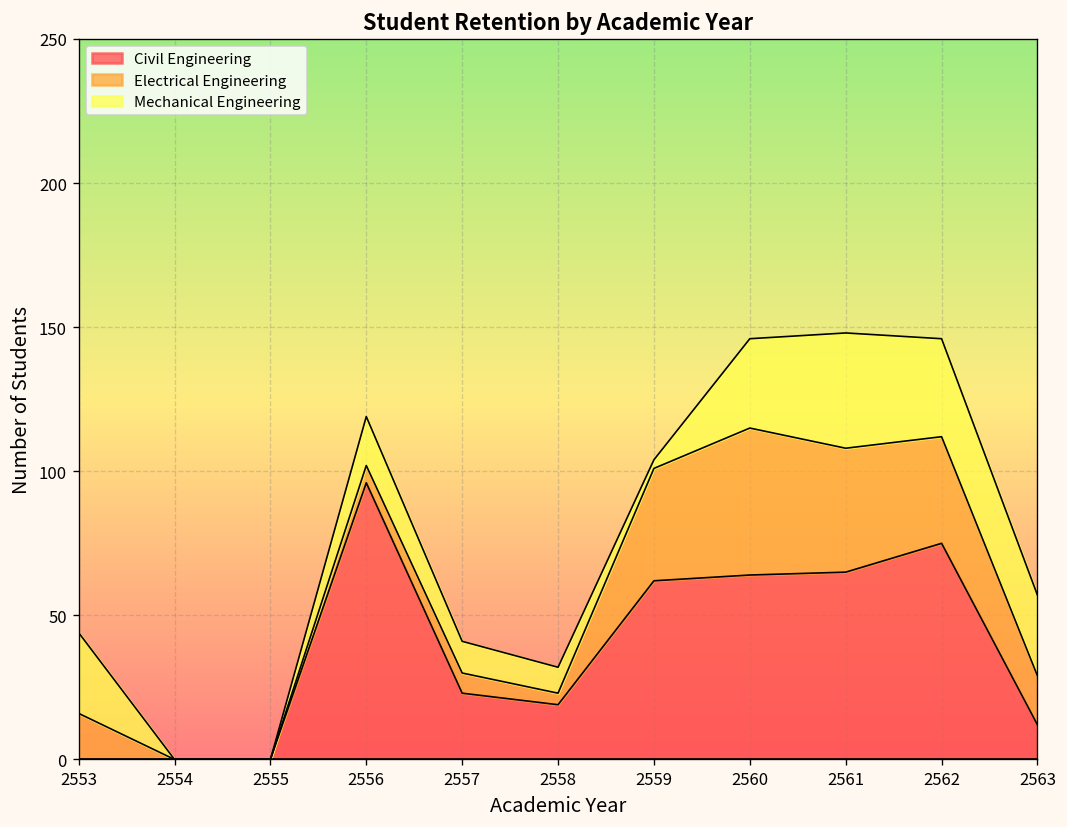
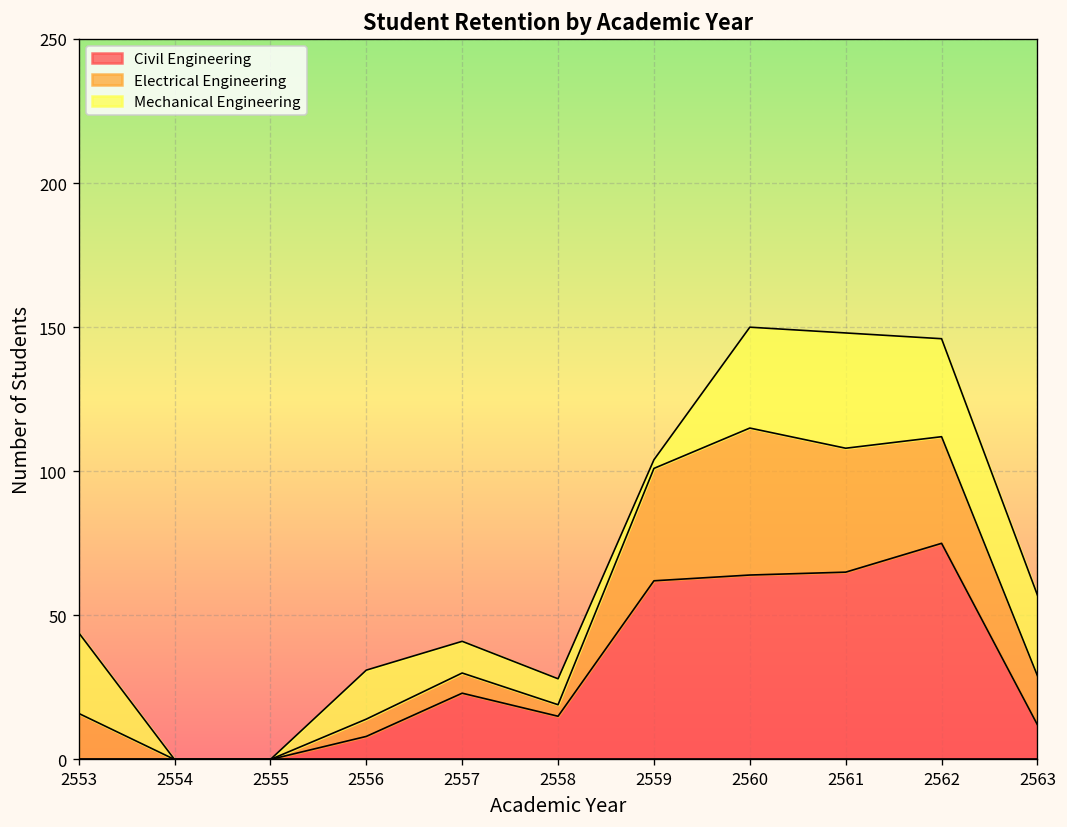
Civil Engineering, 2556: 96 -> 8
Civil Engineering, 2558: 19 -> 15
Mechanical Engineering, 2560: 31 -> 35
